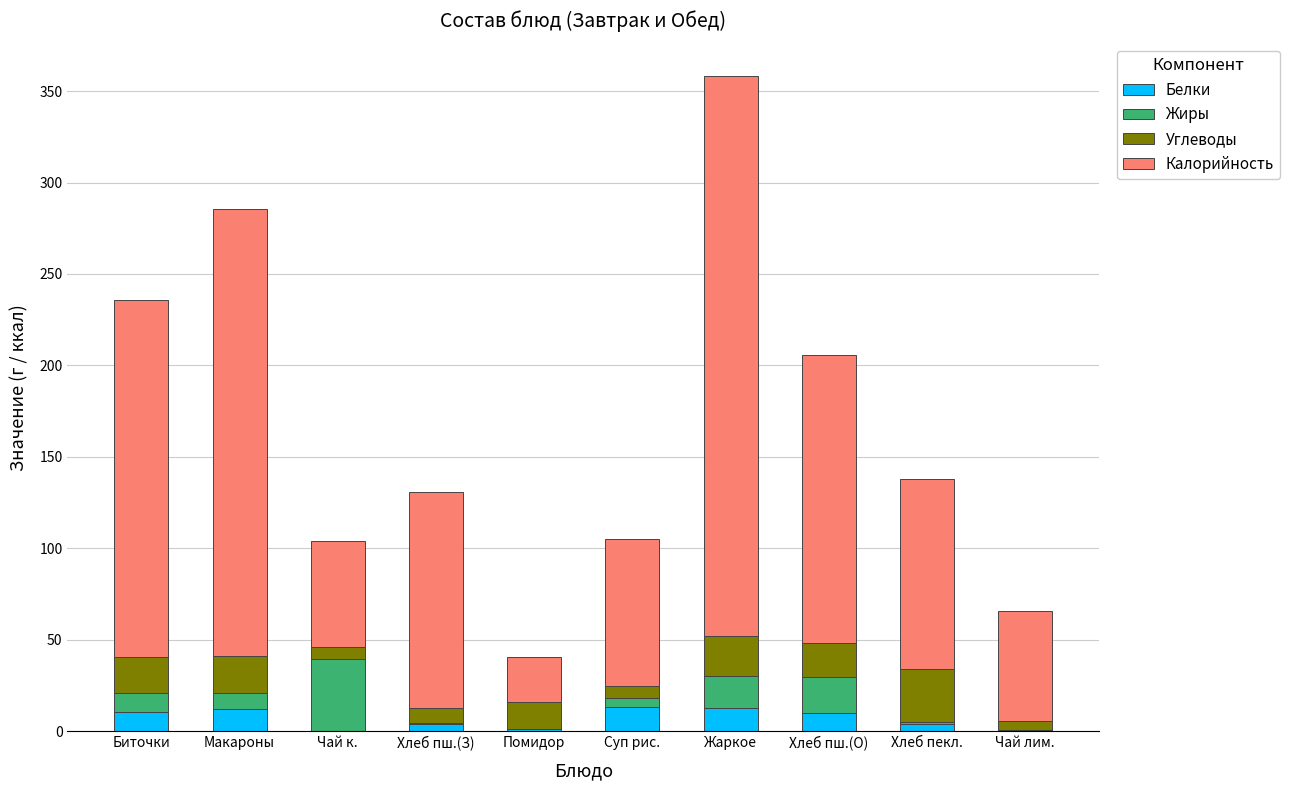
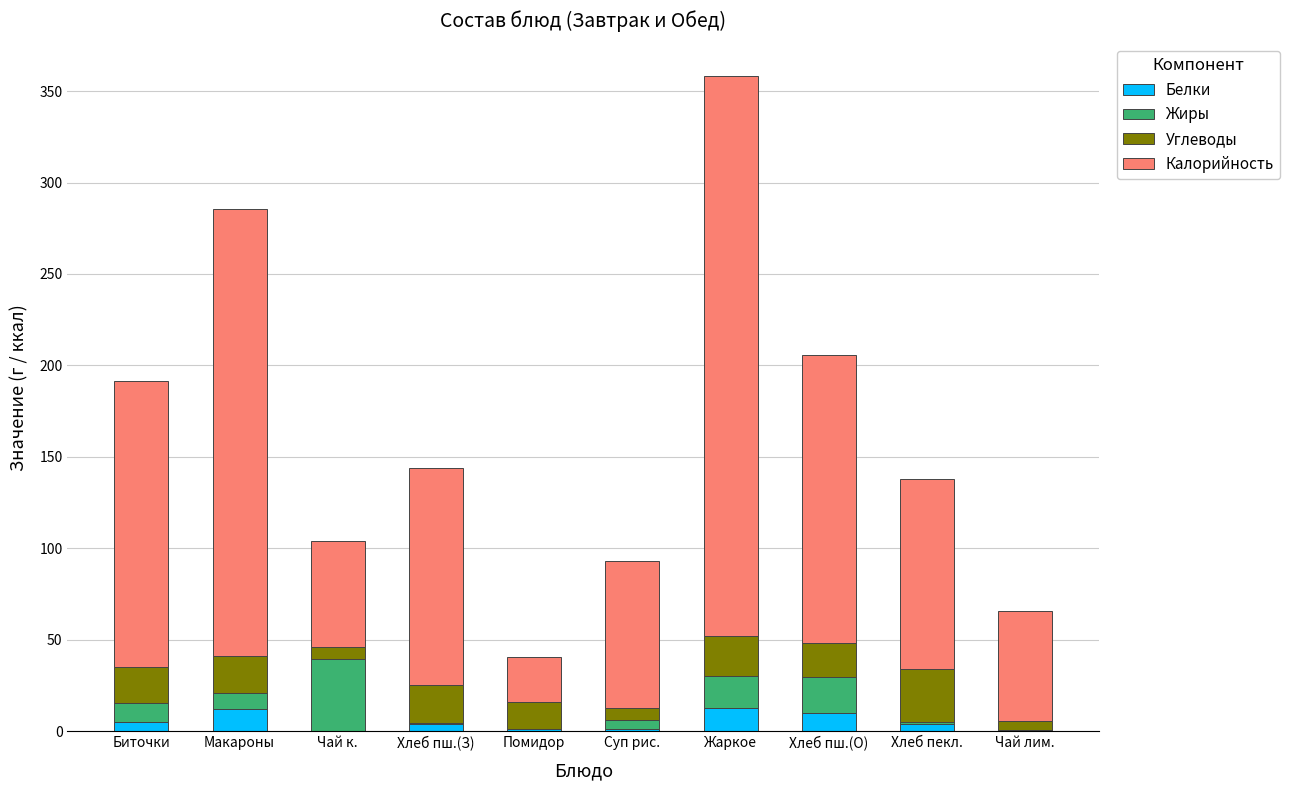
Белки, Биточки: 10 -> 5
Калорийность, Биточки: 196 -> 157
Углеводы, Хлеб пш.(З): 8 -> 21
Белки, Суп рис.: 13 -> 1
